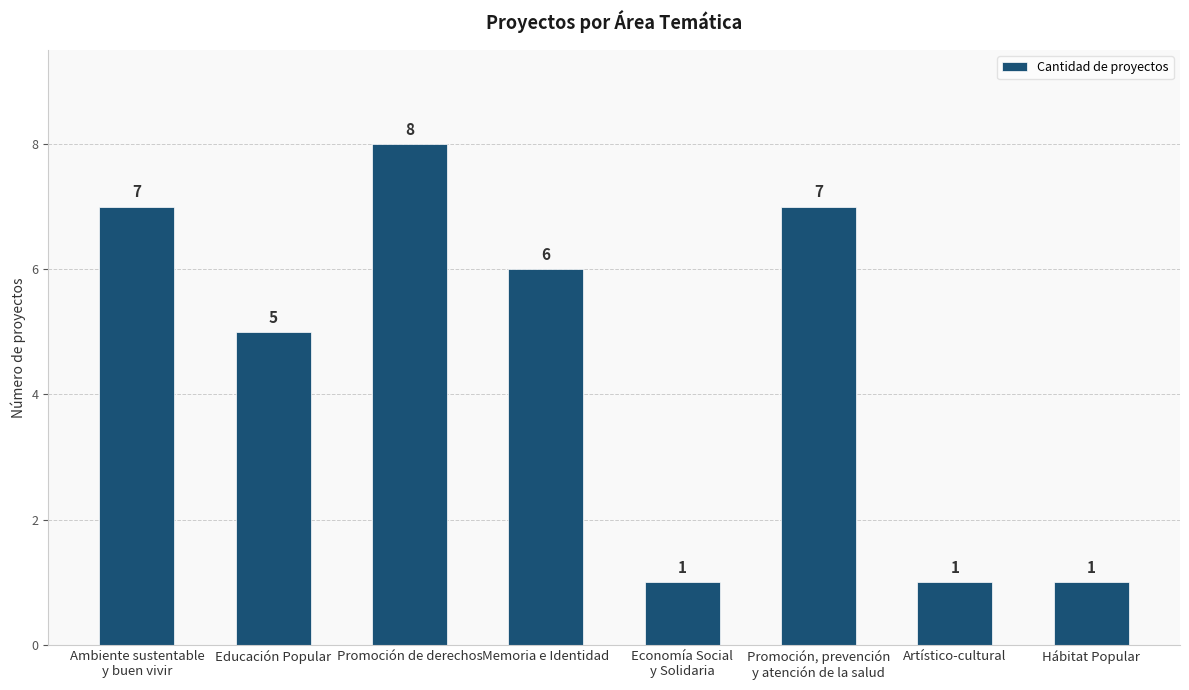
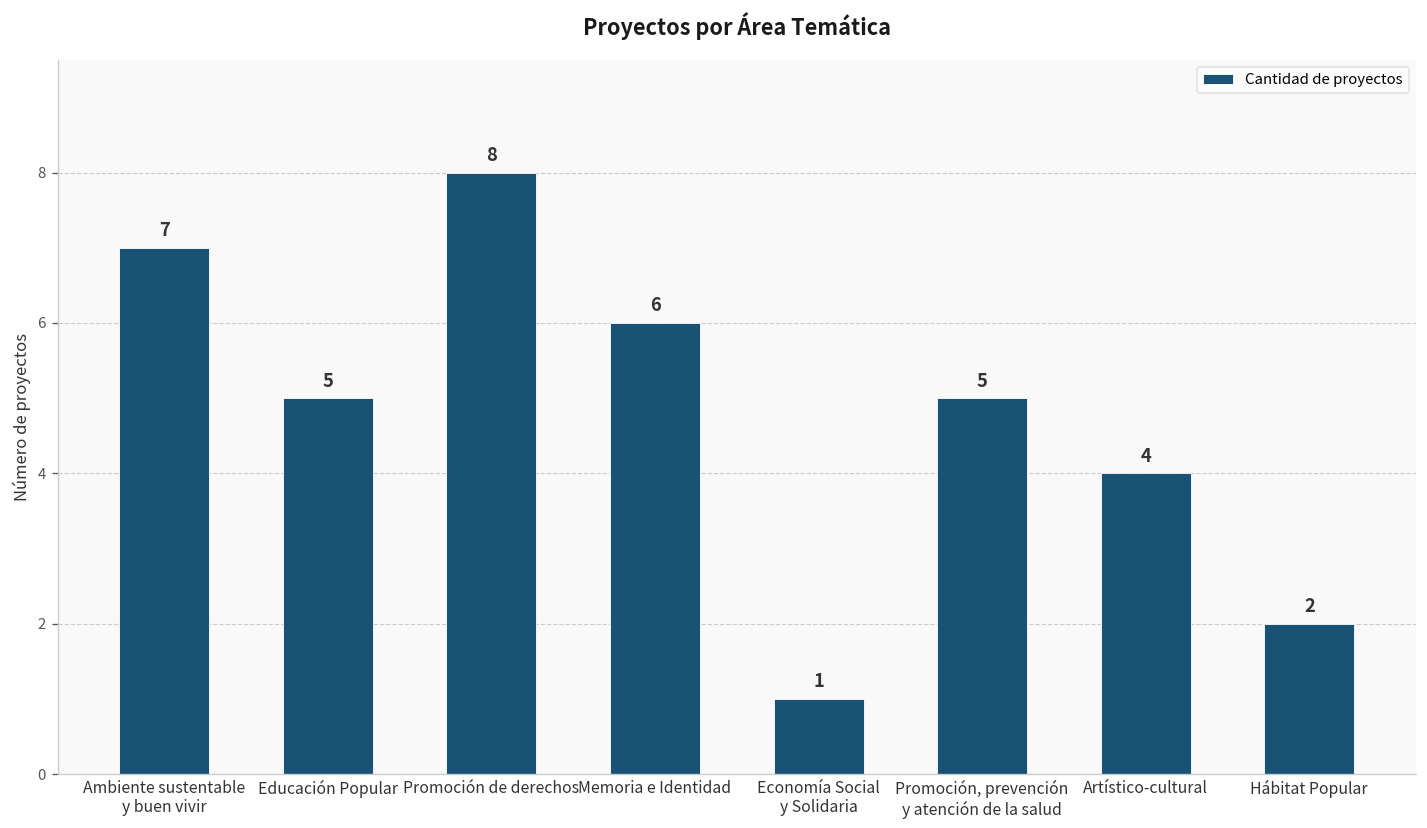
Promoción, prevención y atención de la salud: 7 -> 5
Artístico-cultural: 1 -> 4
Hábitat Popular: 1 -> 2
